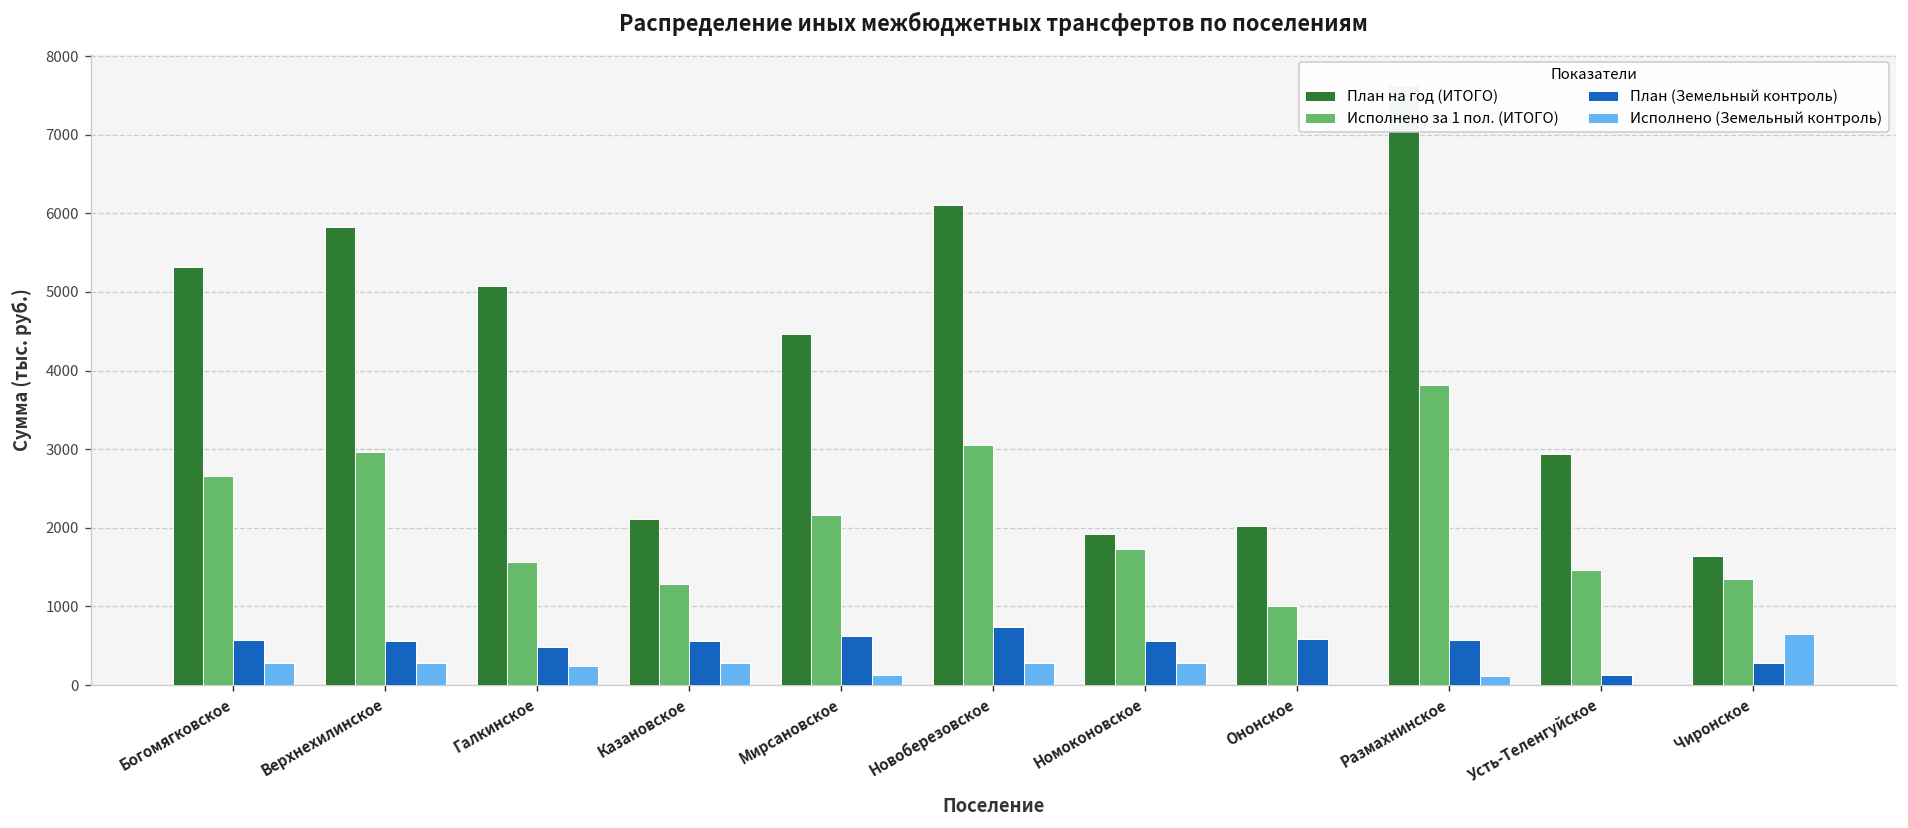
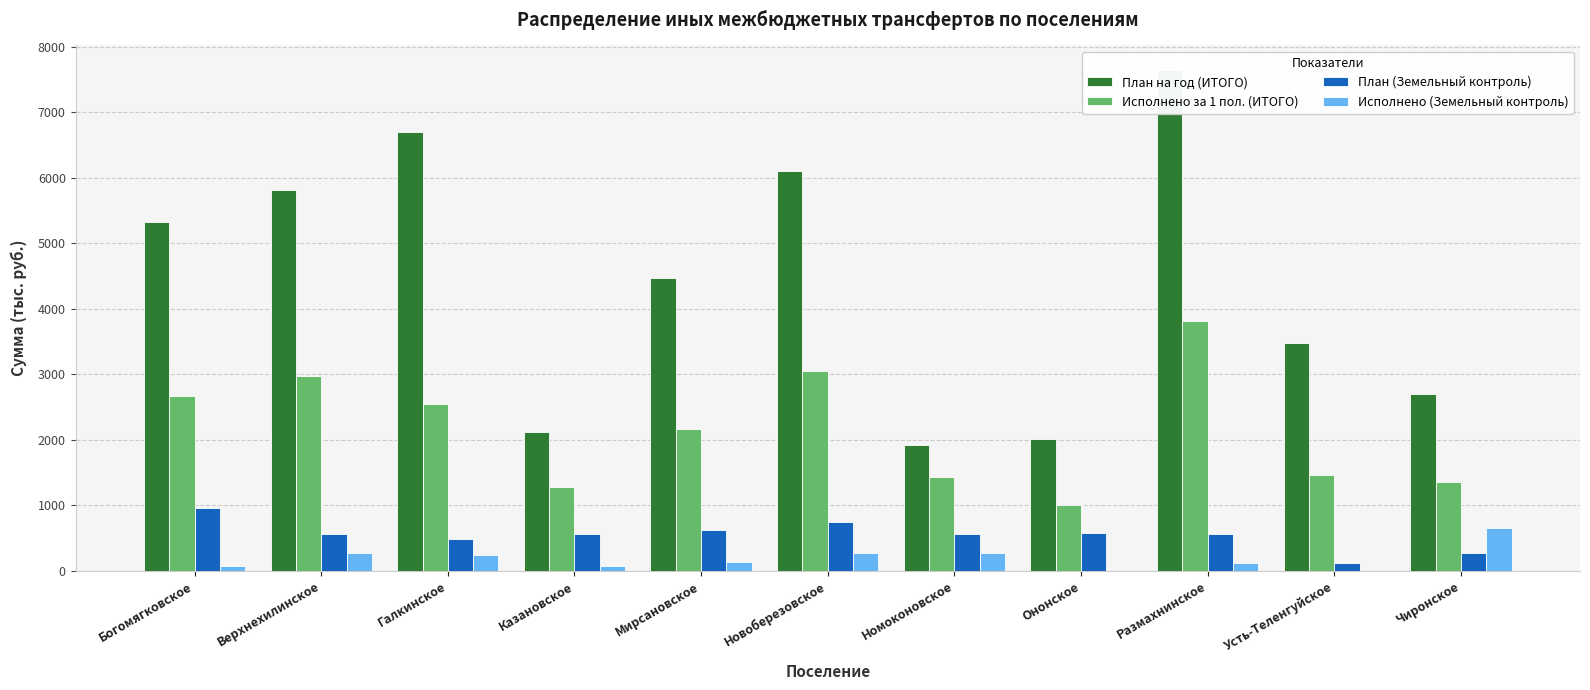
План (Земельный контроль), Богомягковское: 600 -> 1000
Исполнено (Земельный контроль), Богомягковское: 300 -> 100
План на год (ИТОГО), Галкинское: 5100 -> 6700
Исполнено за 1 пол. (ИТОГО), Галкинское: 1600 -> 2500
Исполнено (Земельный контроль), Казановское: 300 -> 100
Исполнено за 1 пол. (ИТОГО), Номоконовское: 1700 -> 1400
План на год (ИТОГО), Усть-Теленгуйское: 2900 -> 3500
План на год (ИТОГО), Чиронское: 1600 -> 2700
